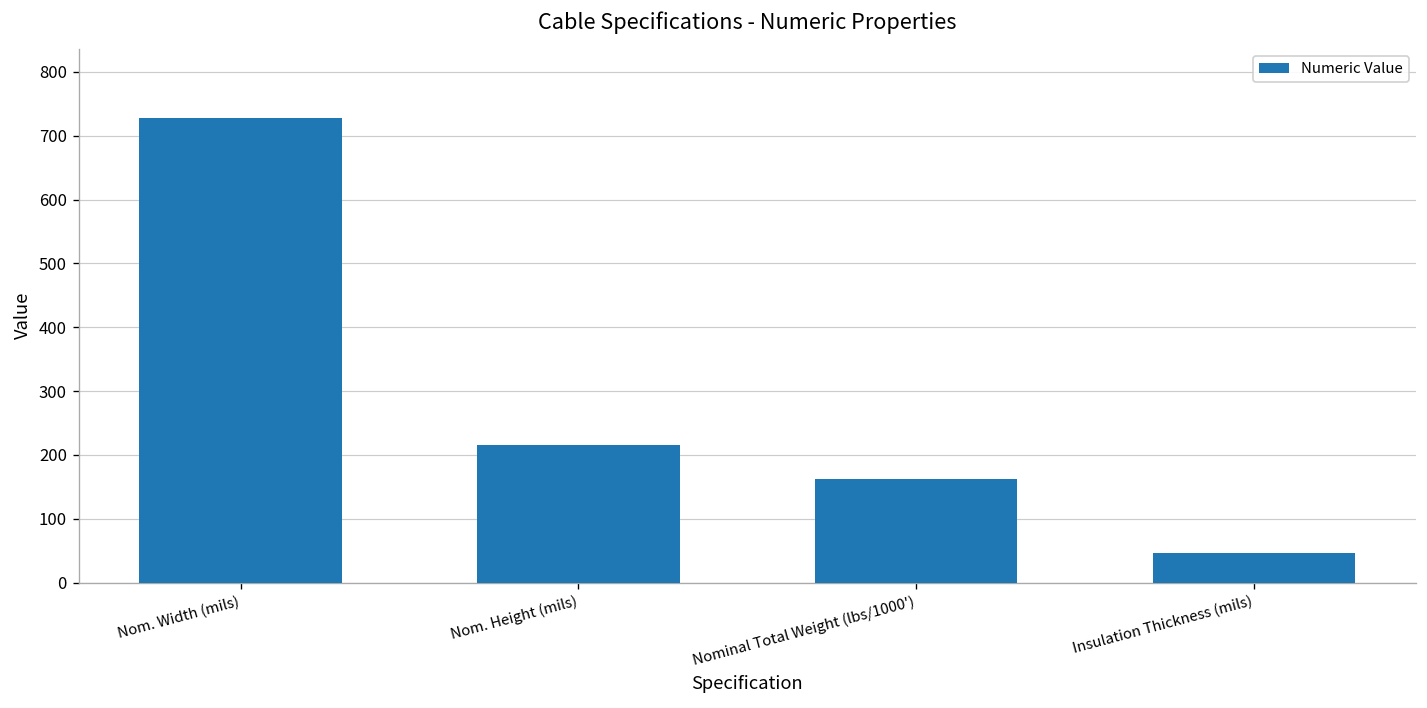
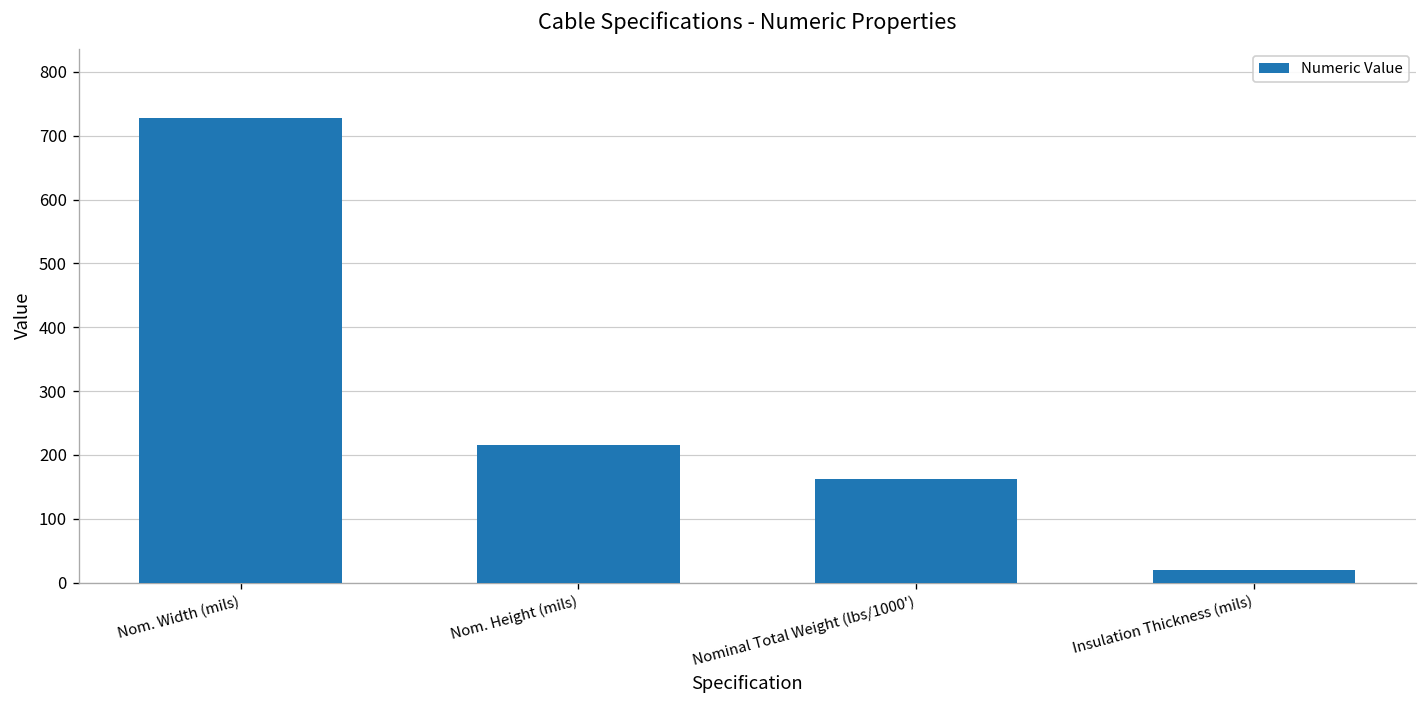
Insulation Thickness (mils): 50 -> 20
